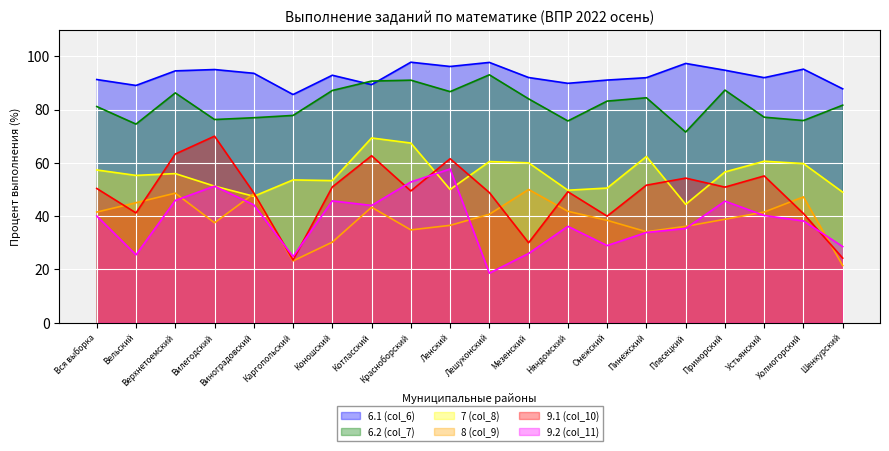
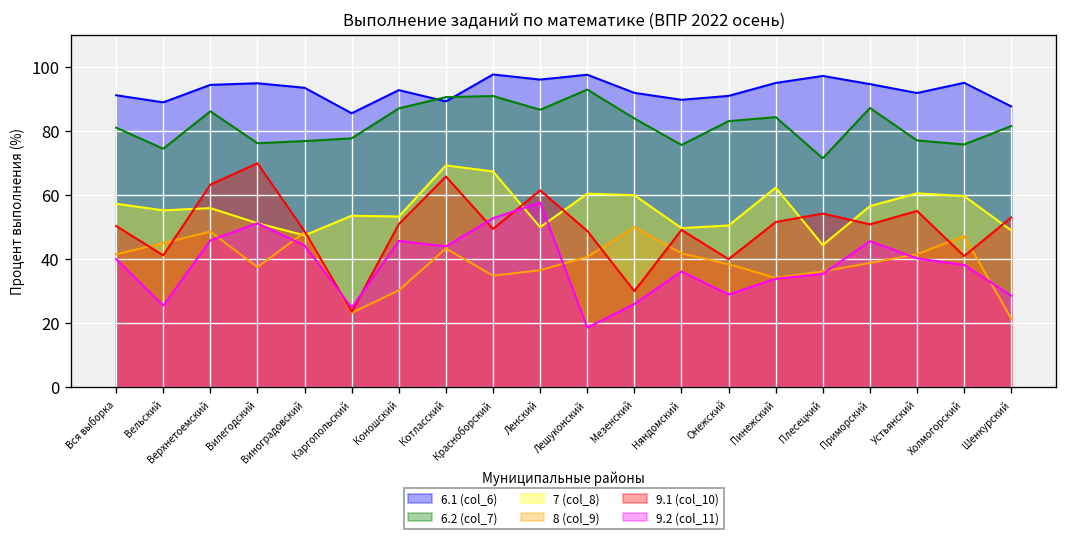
9.1 (col_10), Котласский: 63 -> 66
6.1 (col_6), Пинежский: 92 -> 95
9.1 (col_10), Шенкурский: 24 -> 53
